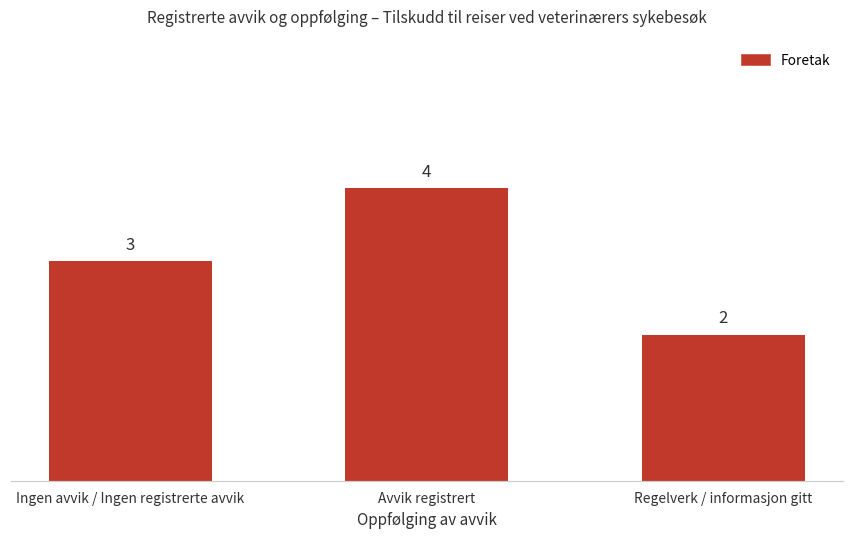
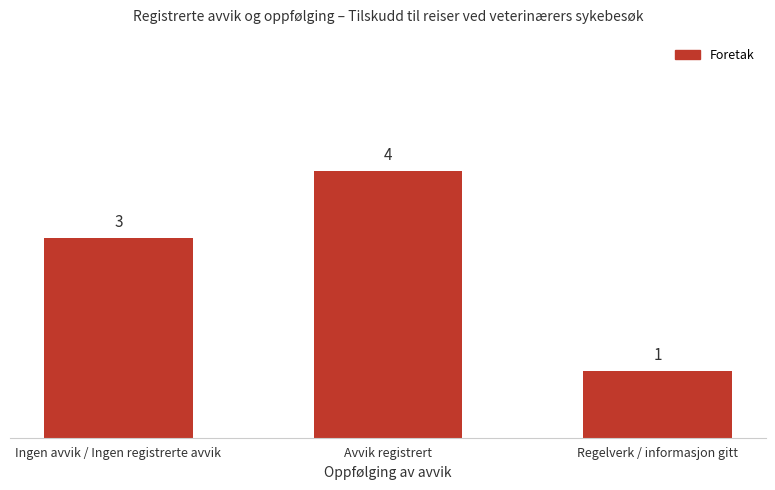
Regelverk / informasjon gitt: 2 -> 1
